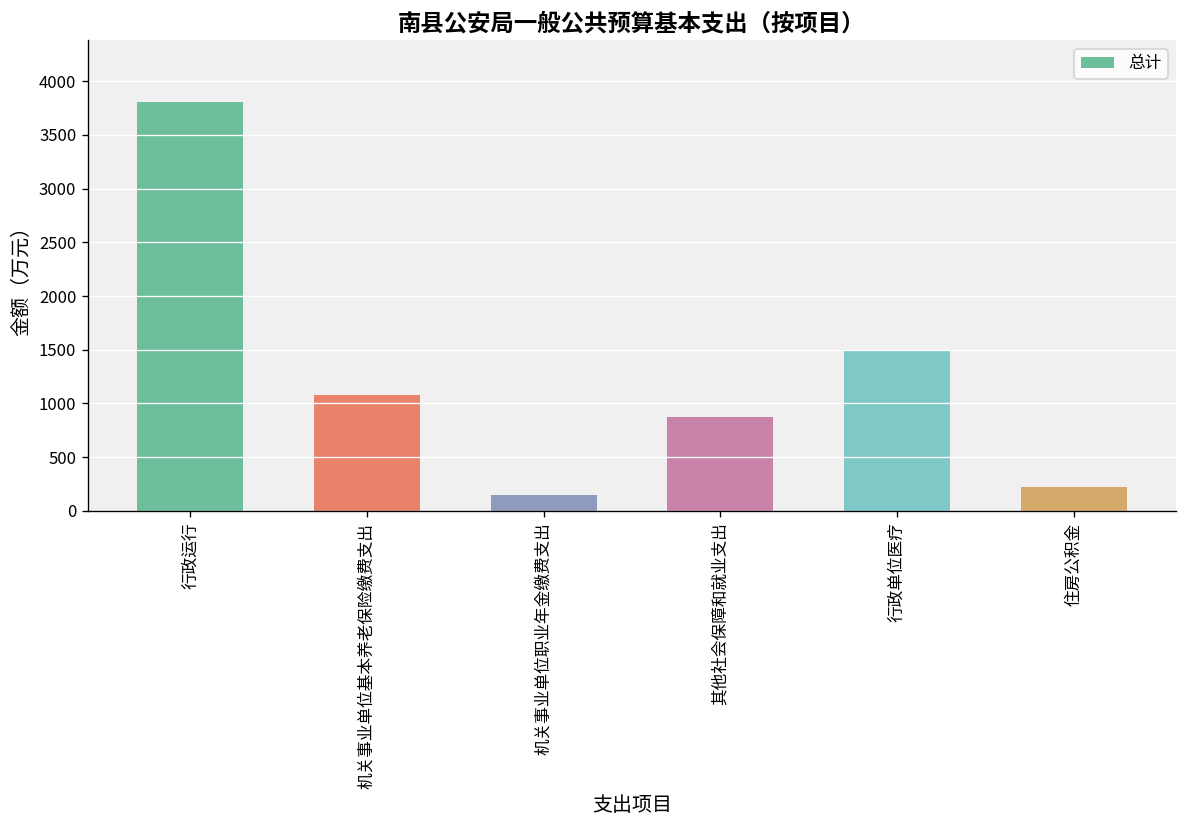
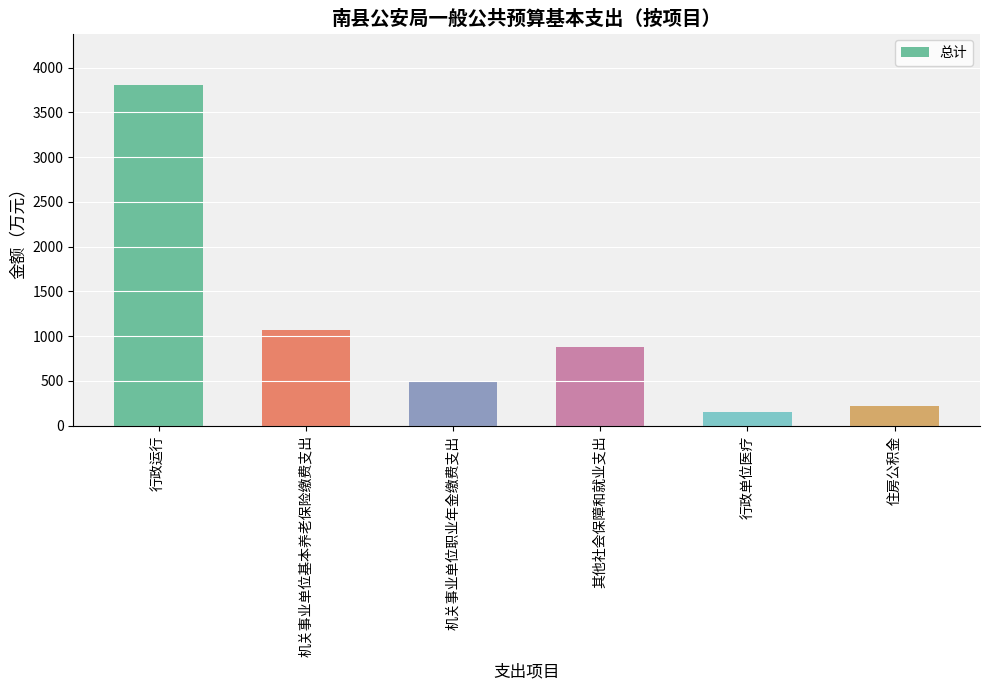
机关事业单位职业年金缴费支出: 100 -> 500
行政单位医疗: 1500 -> 100
